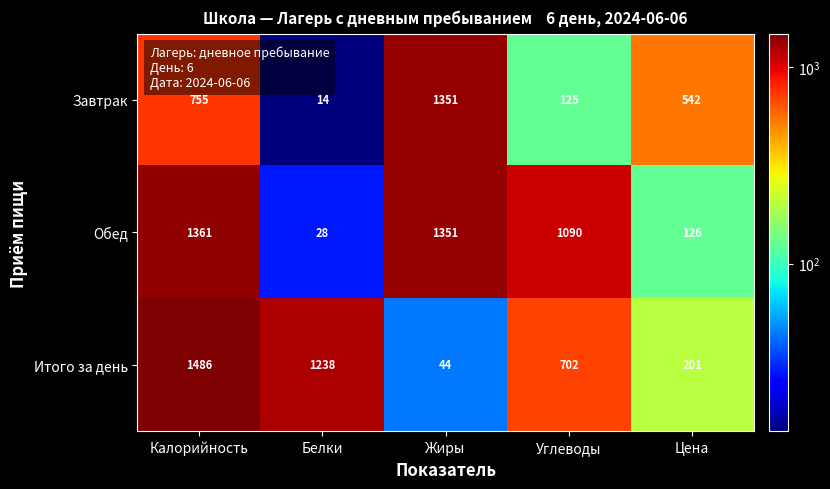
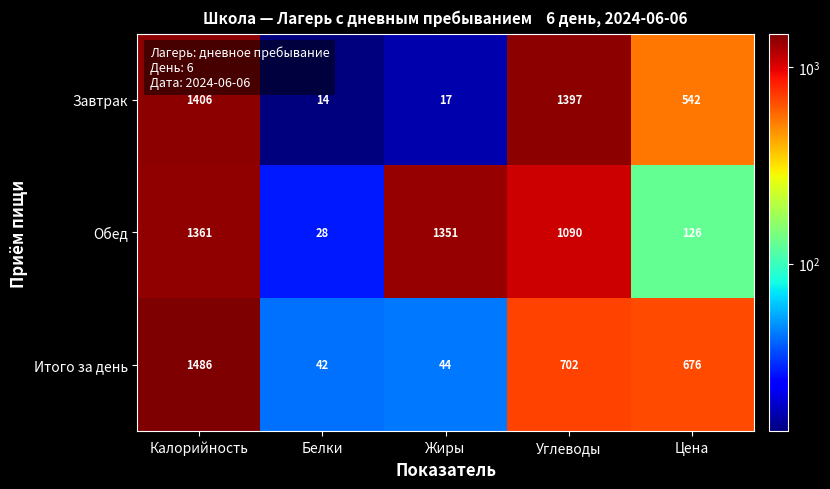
Завтрак, Калорийность: 755 -> 1406
Завтрак, Жиры: 1351 -> 17
Завтрак, Углеводы: 125 -> 1397
Итого за день, Белки: 1238 -> 42
Итого за день, Цена: 201 -> 676
